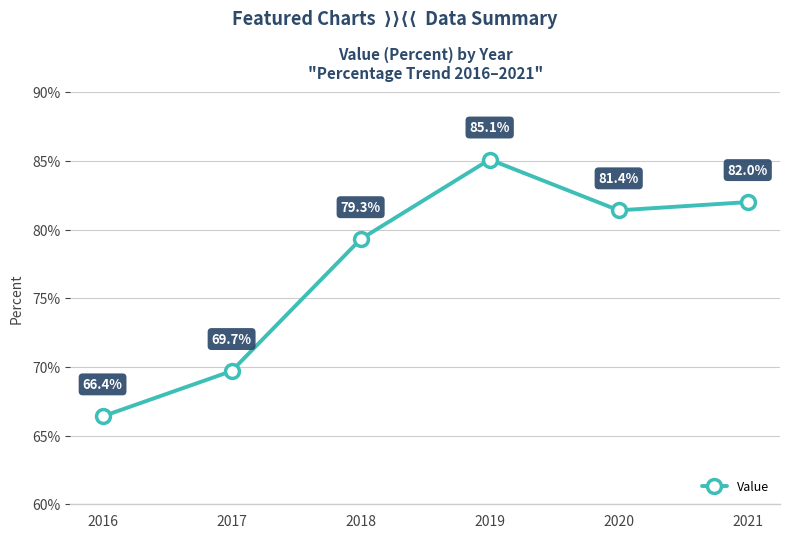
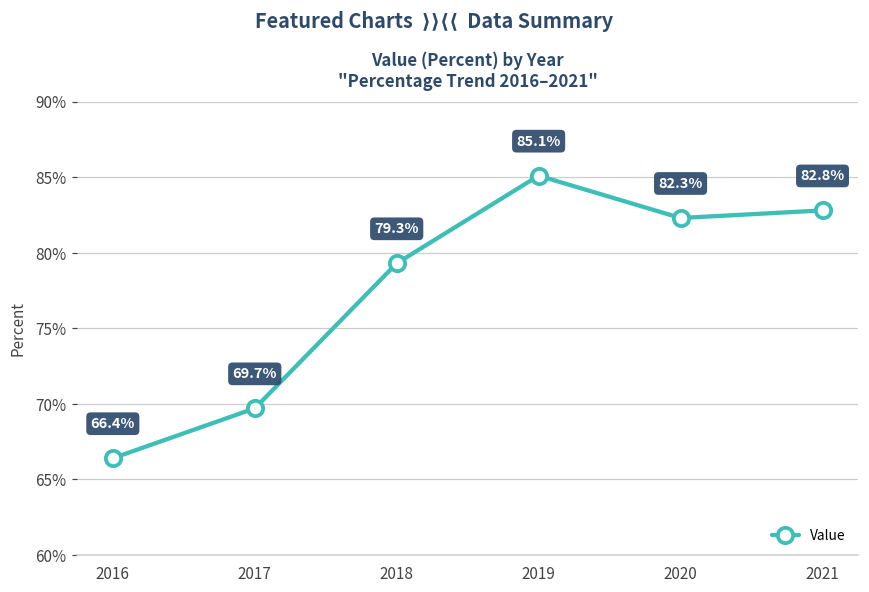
2020: 81.4% -> 82.3%
2021: 82.0% -> 82.8%
